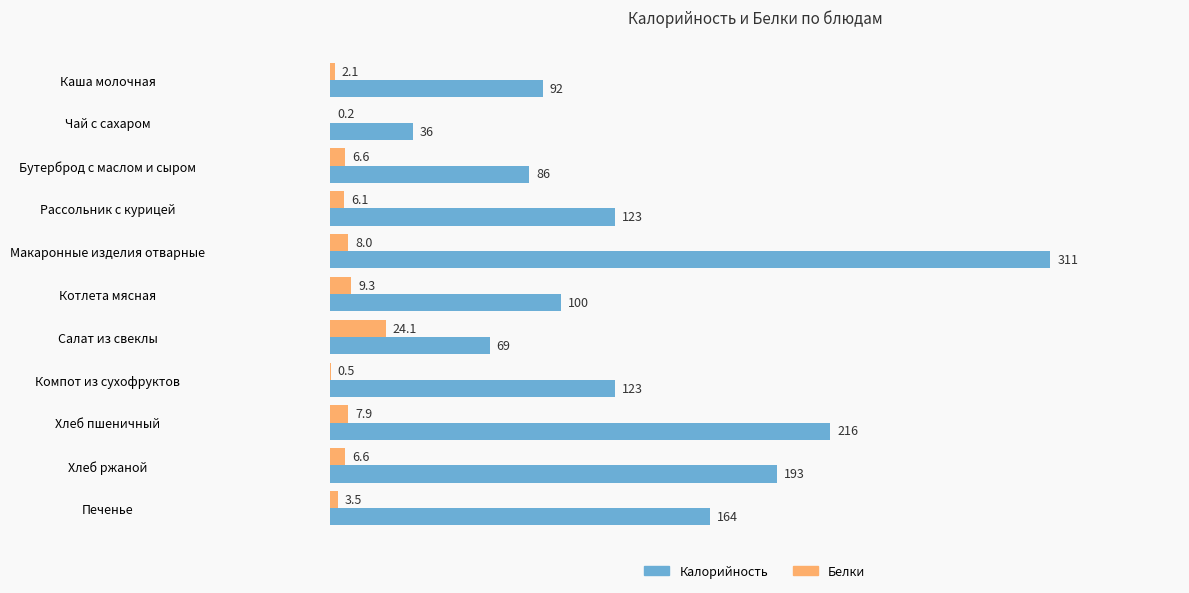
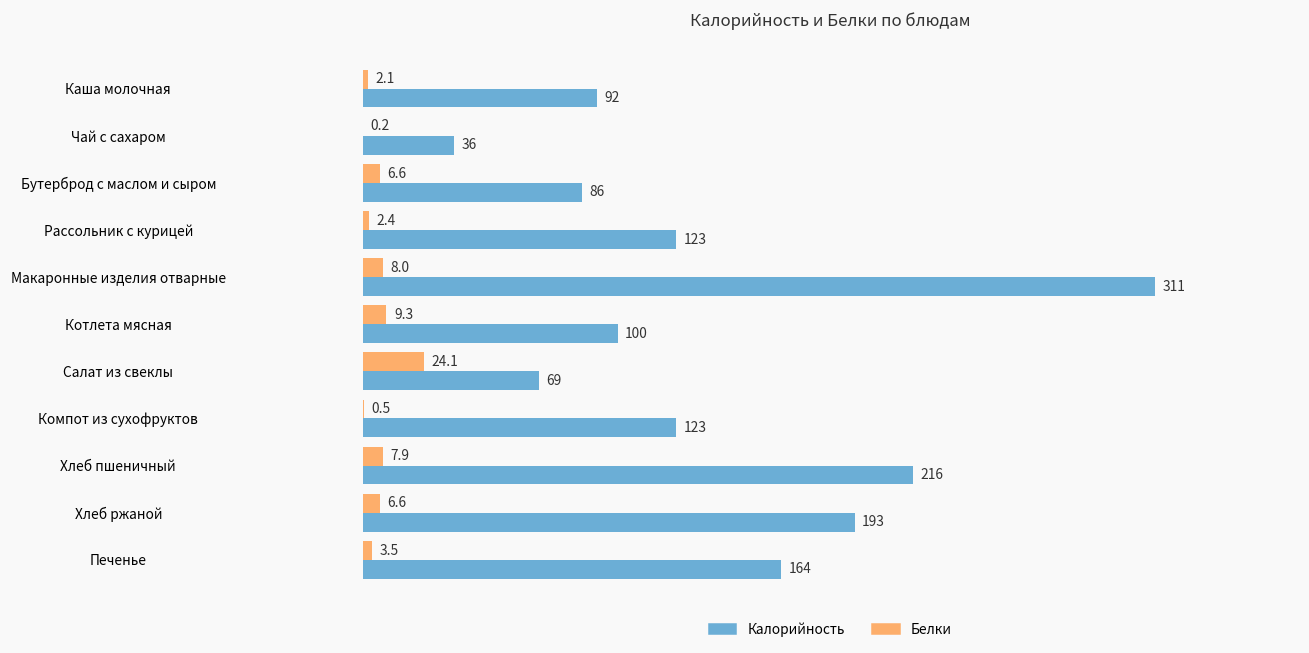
Белки, Рассольник с курицей: 6.1 -> 2.4
